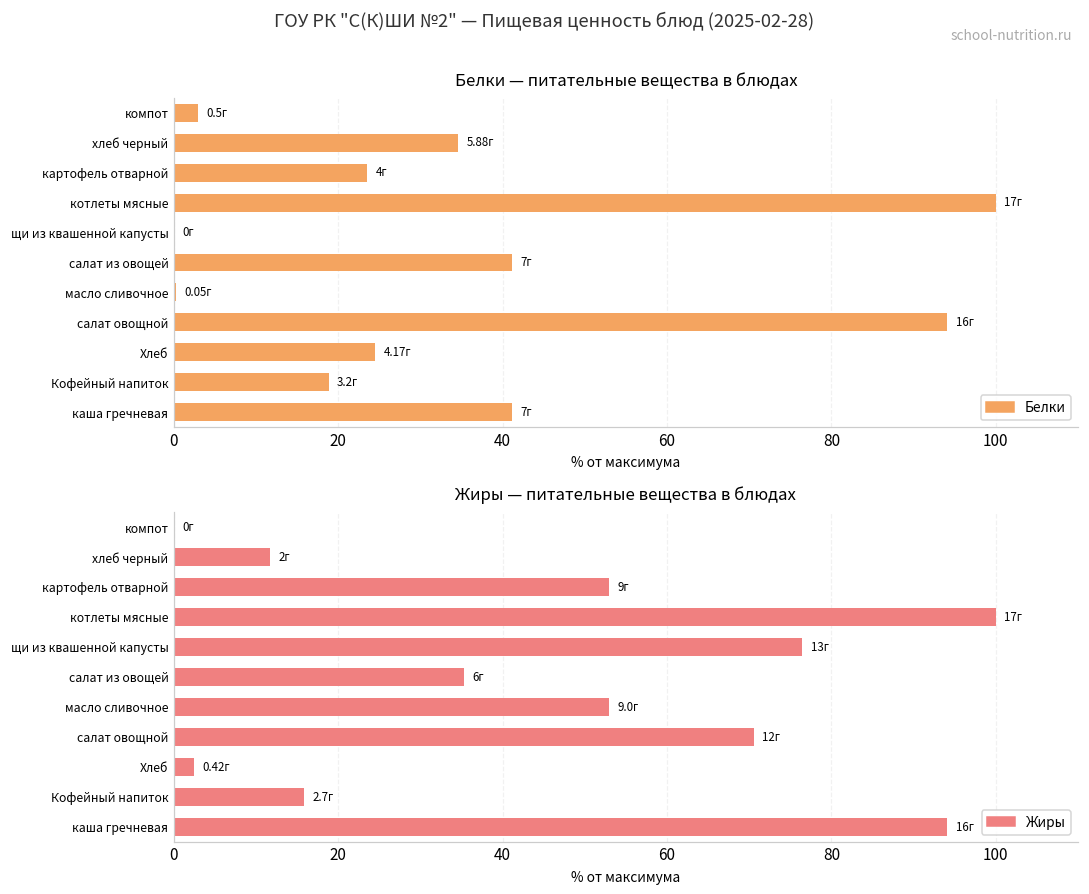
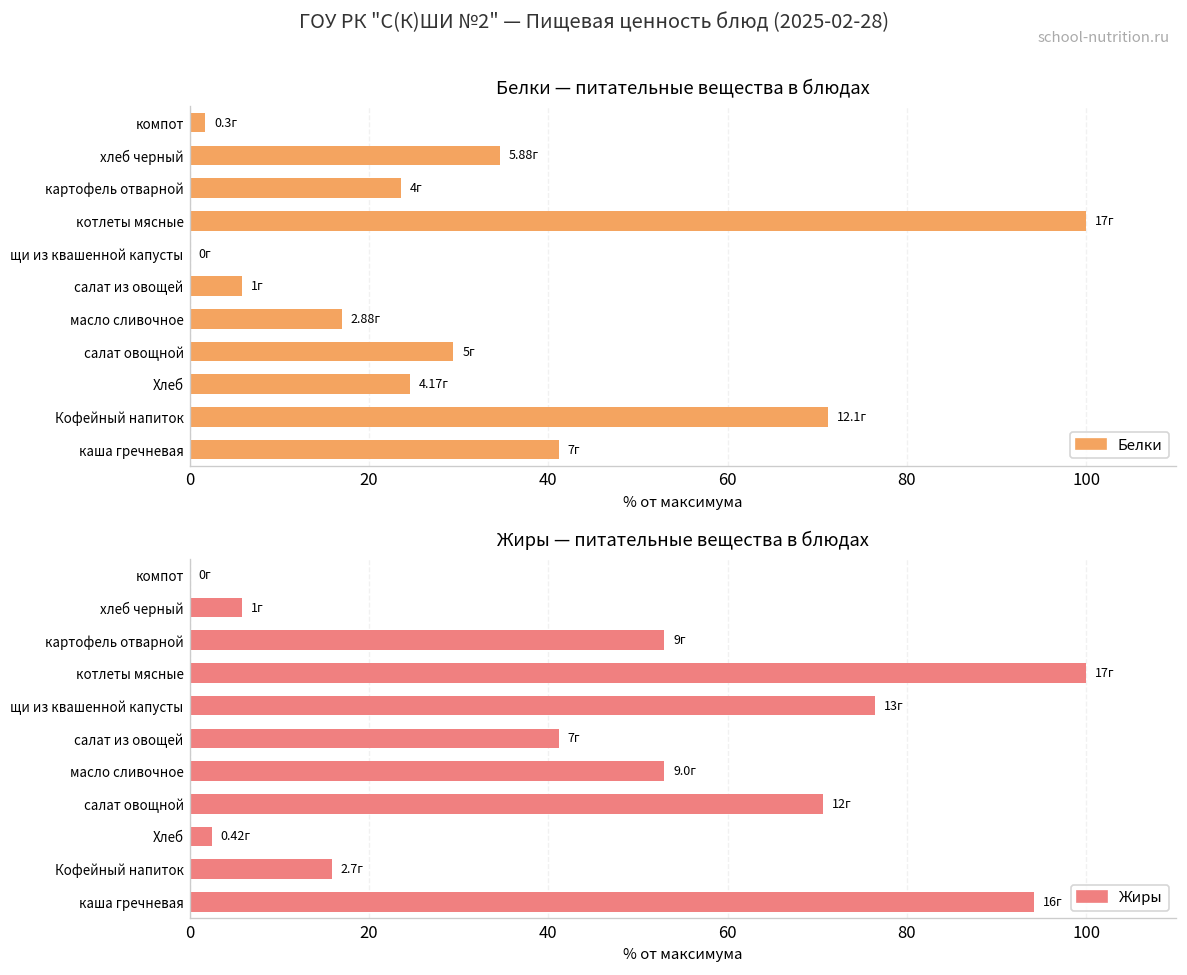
Белки — питательные вещества в блюдах, компот: 0.5г -> 0.3г
Белки — питательные вещества в блюдах, салат из овощей: 7г -> 1г
Белки — питательные вещества в блюдах, масло сливочное: 0.05г -> 2.88г
Белки — питательные вещества в блюдах, салат овощной: 16г -> 5г
Белки — питательные вещества в блюдах, Кофейный напиток: 3.2г -> 12.1г
Жиры — питательные вещества в блюдах, хлеб черный: 2г -> 1г
Жиры — питательные вещества в блюдах, салат из овощей: 6г -> 7г
